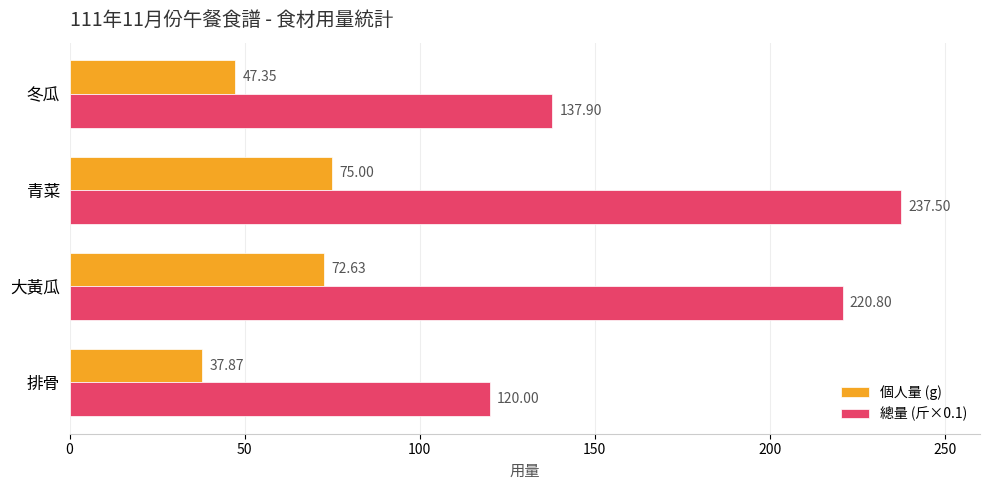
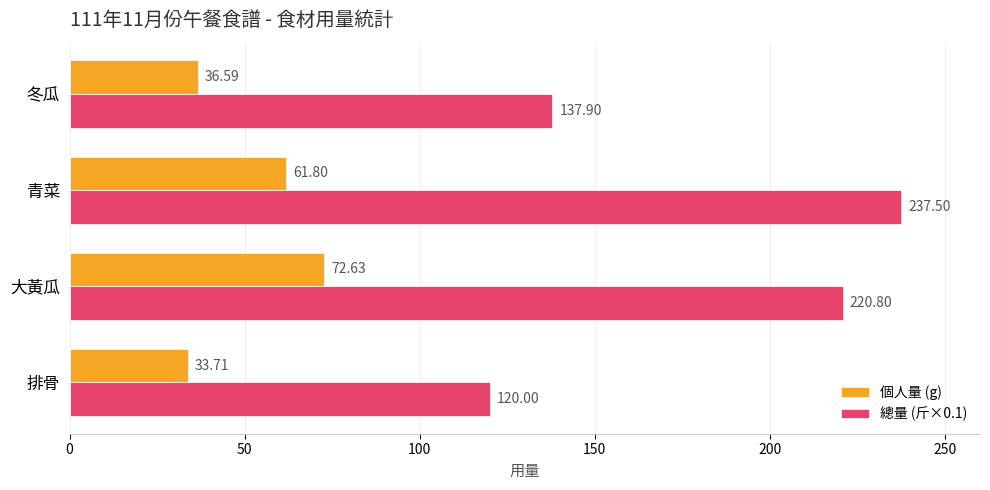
個人量 (g), 冬瓜: 47.35 -> 36.59
個人量 (g), 青菜: 75.00 -> 61.80
個人量 (g), 排骨: 37.87 -> 33.71
